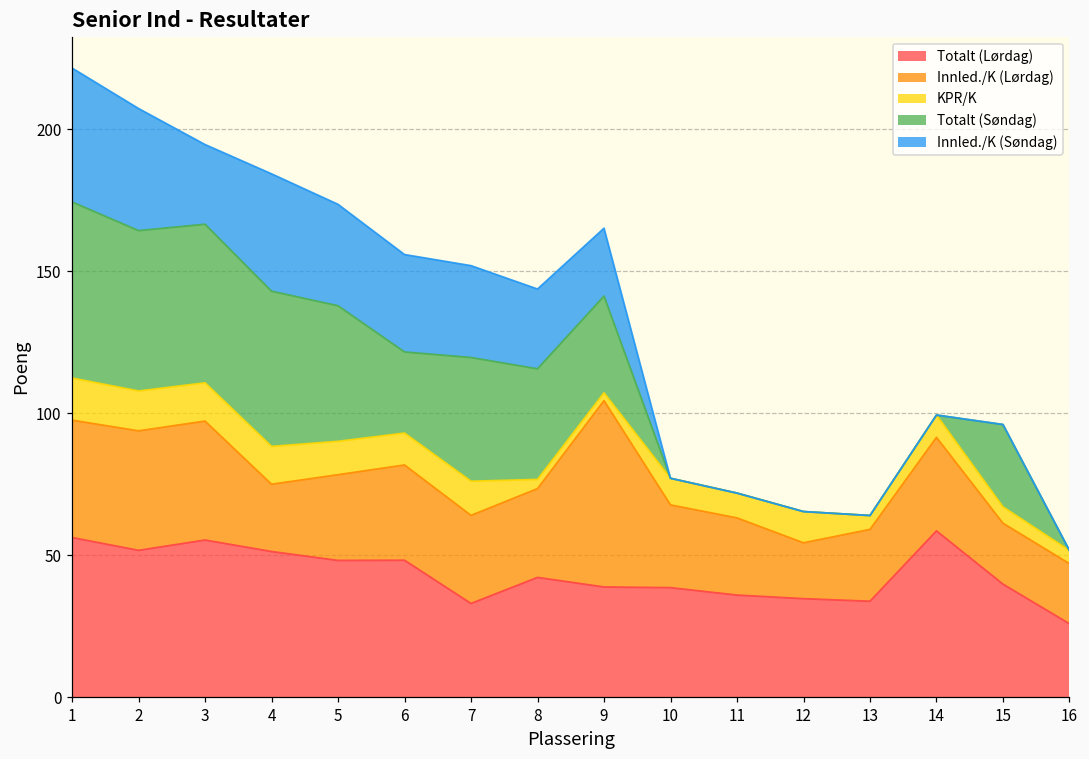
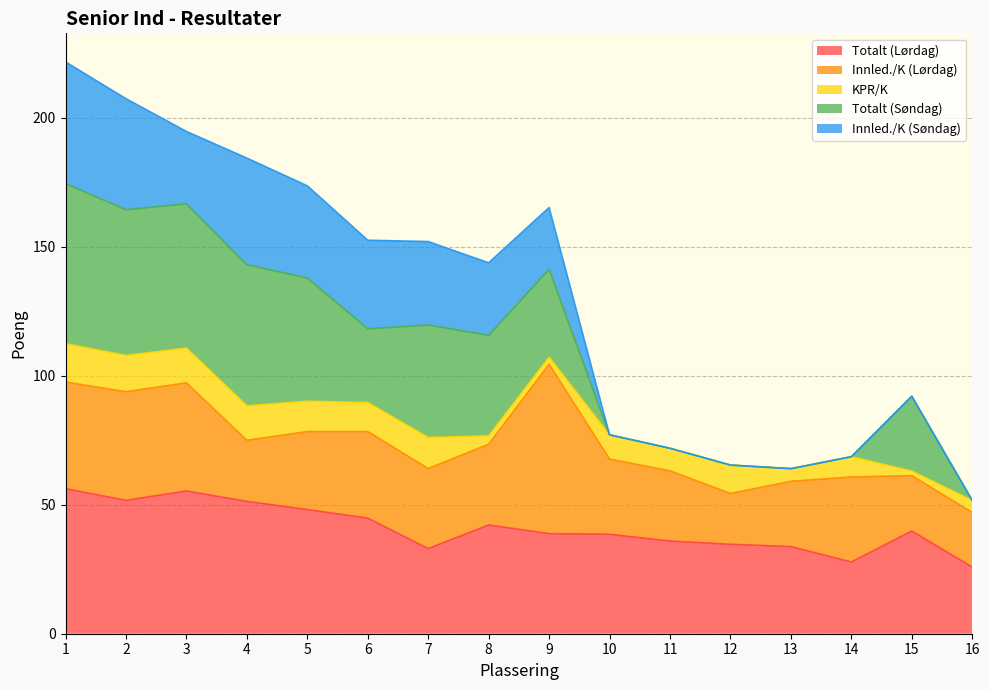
Totalt (Lørdag), 6: 48 -> 45
Totalt (Lørdag), 14: 59 -> 28
KPR/K, 15: 6 -> 2
